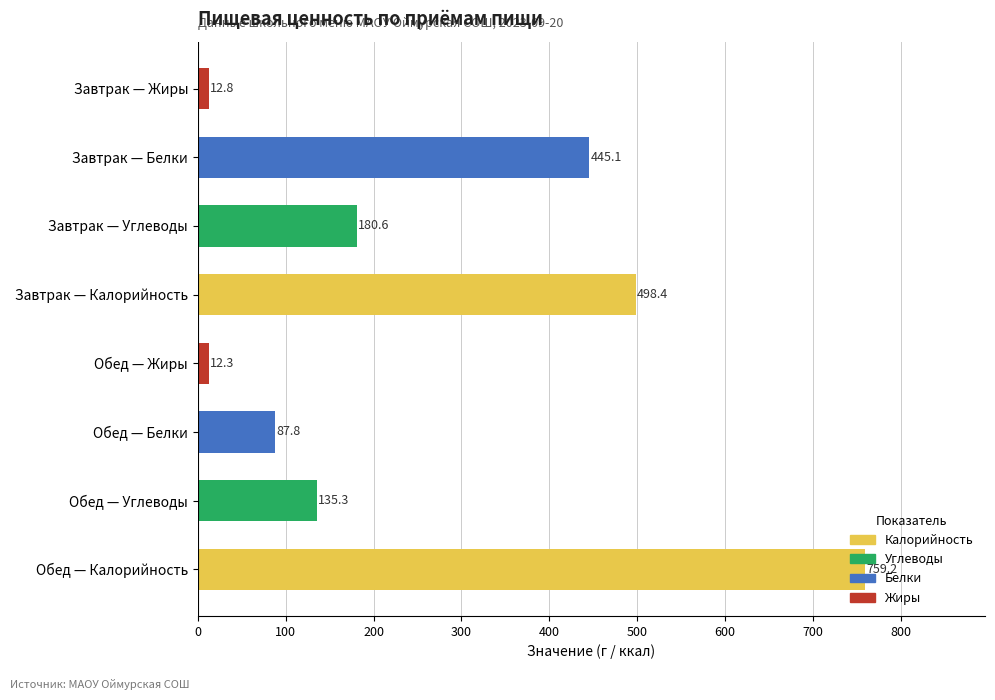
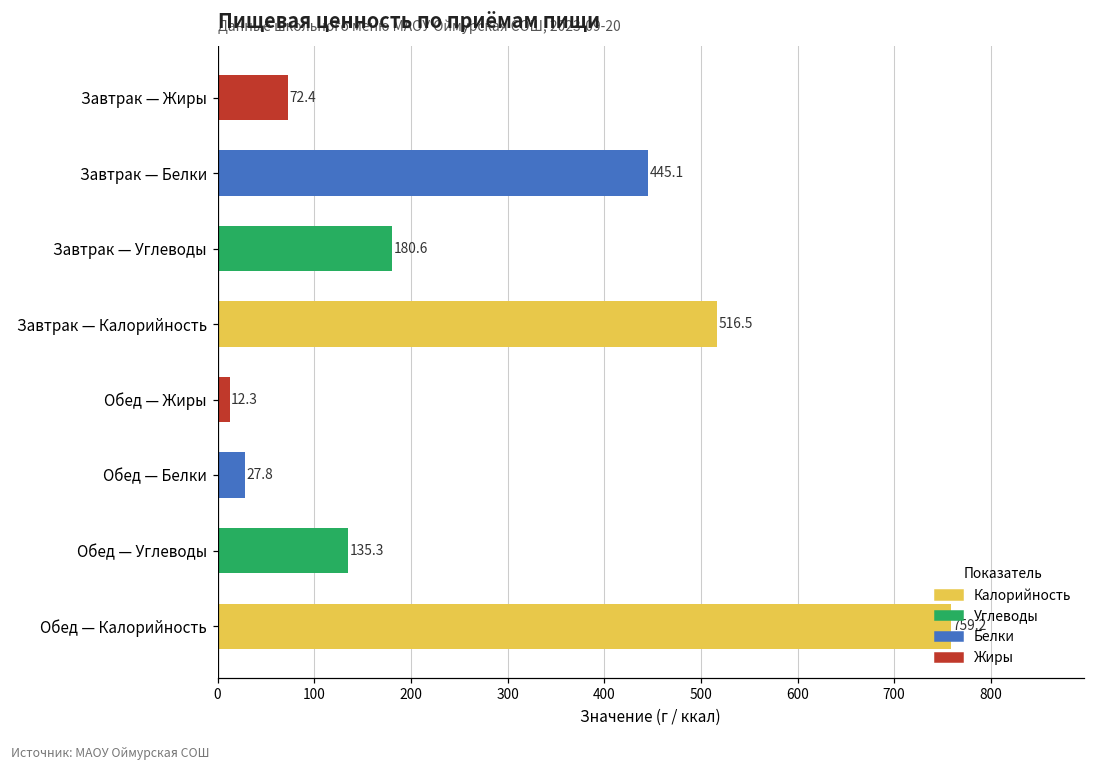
Завтрак — Жиры: 12.8 -> 72.4
Завтрак — Калорийность: 498.4 -> 516.5
Обед — Белки: 87.8 -> 27.8
